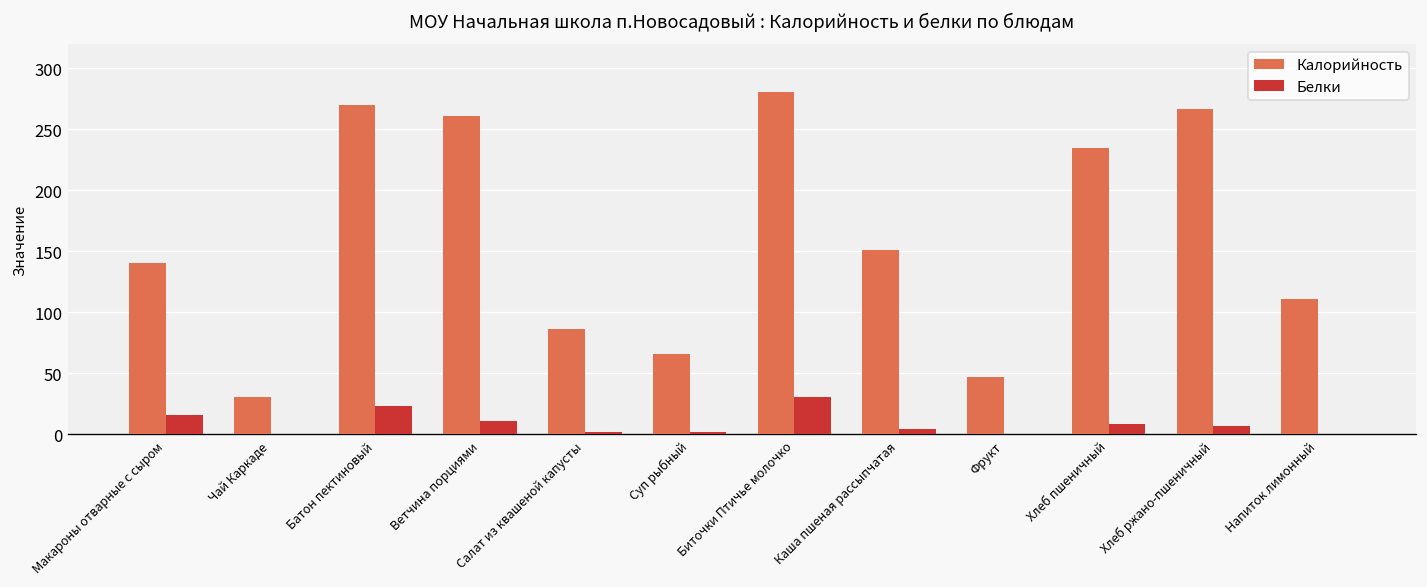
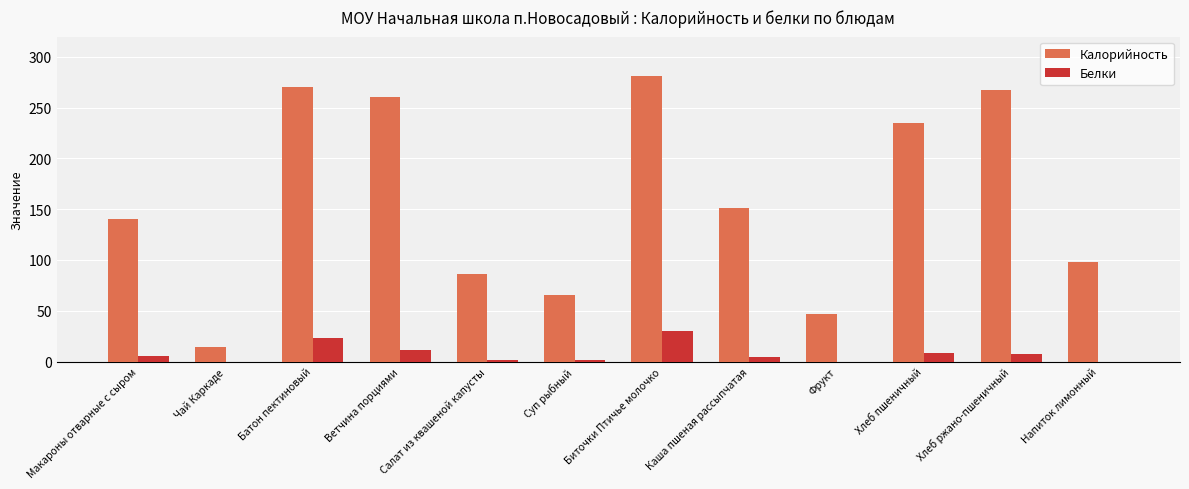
Белки, Макароны отварные с сыром: 16 -> 5
Калорийность, Чай Каркаде: 30 -> 14
Калорийность, Напиток лимонный: 111 -> 98
